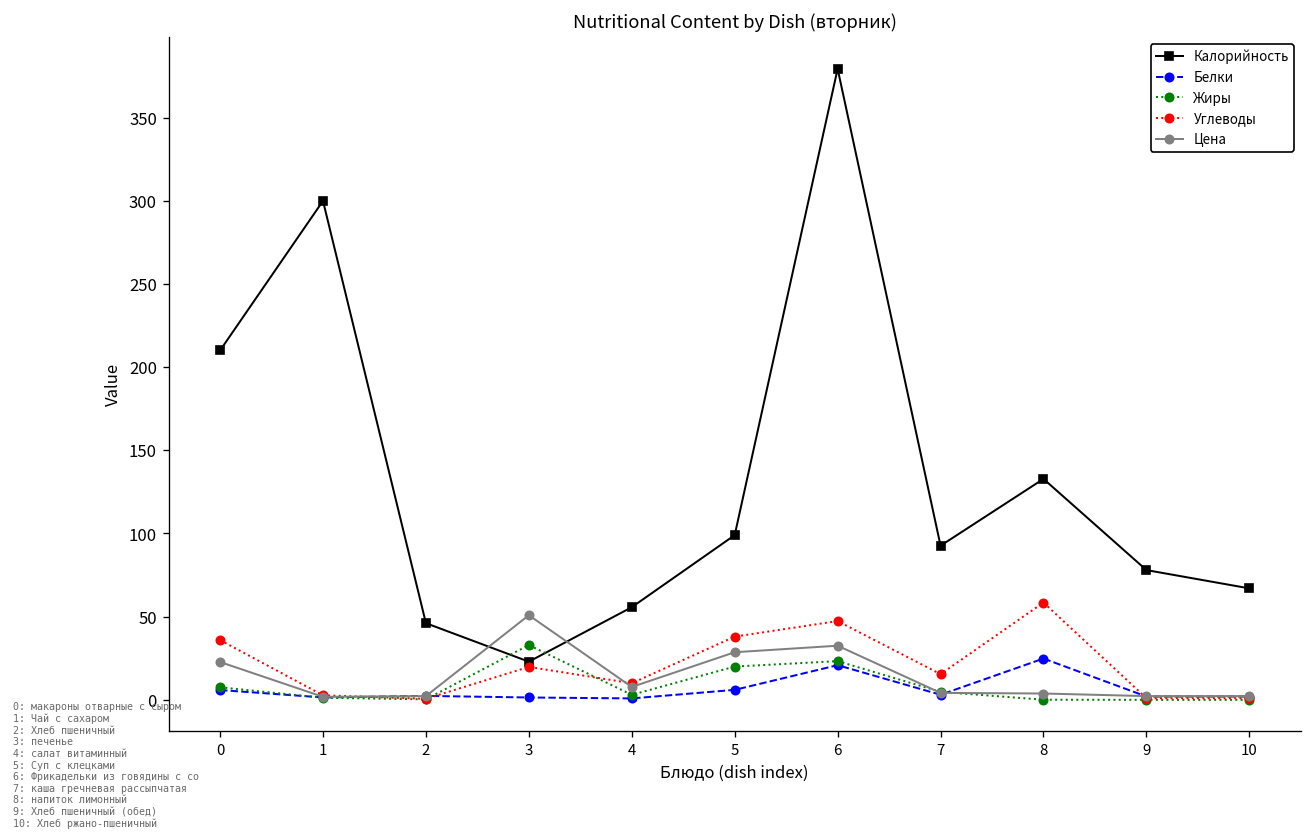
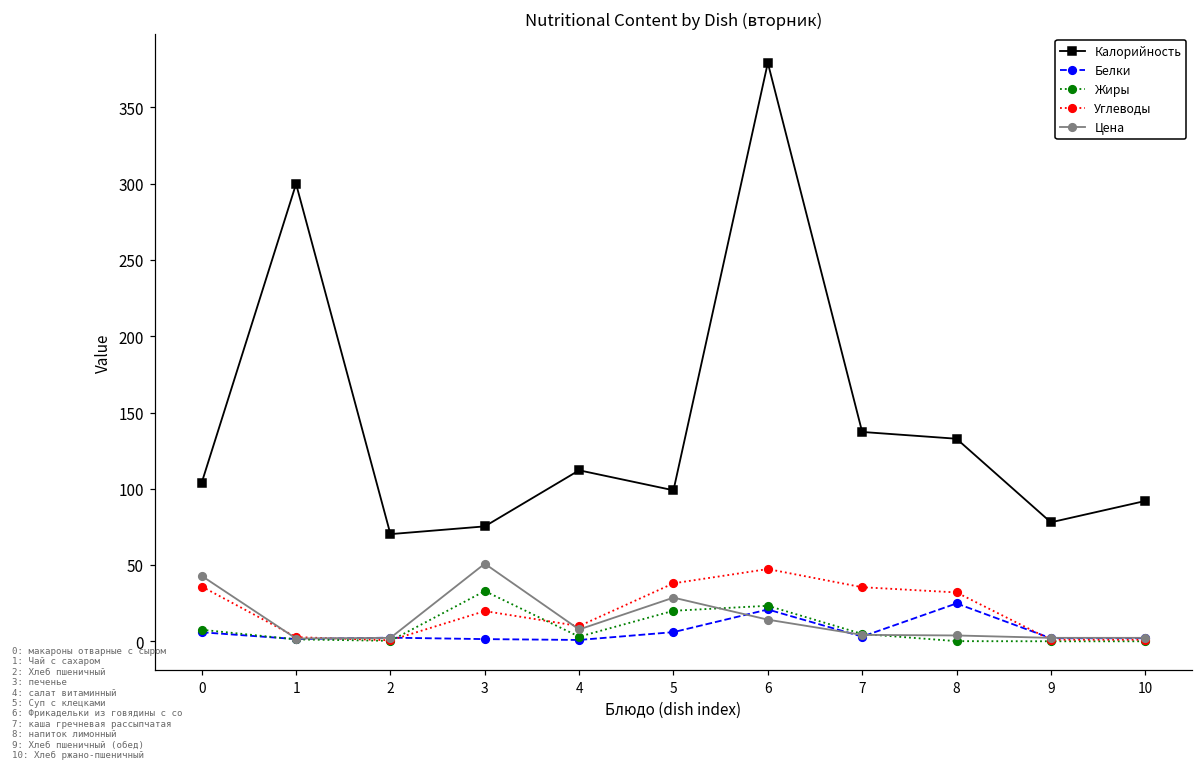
Калорийность, 0: 210 -> 104
Цена, 0: 23 -> 43
Калорийность, 2: 46 -> 70
Калорийность, 3: 23 -> 75
Калорийность, 4: 56 -> 112
Цена, 6: 33 -> 14
Калорийность, 7: 93 -> 137
Углеводы, 7: 15 -> 35
Углеводы, 8: 58 -> 32
Калорийность, 10: 67 -> 92
